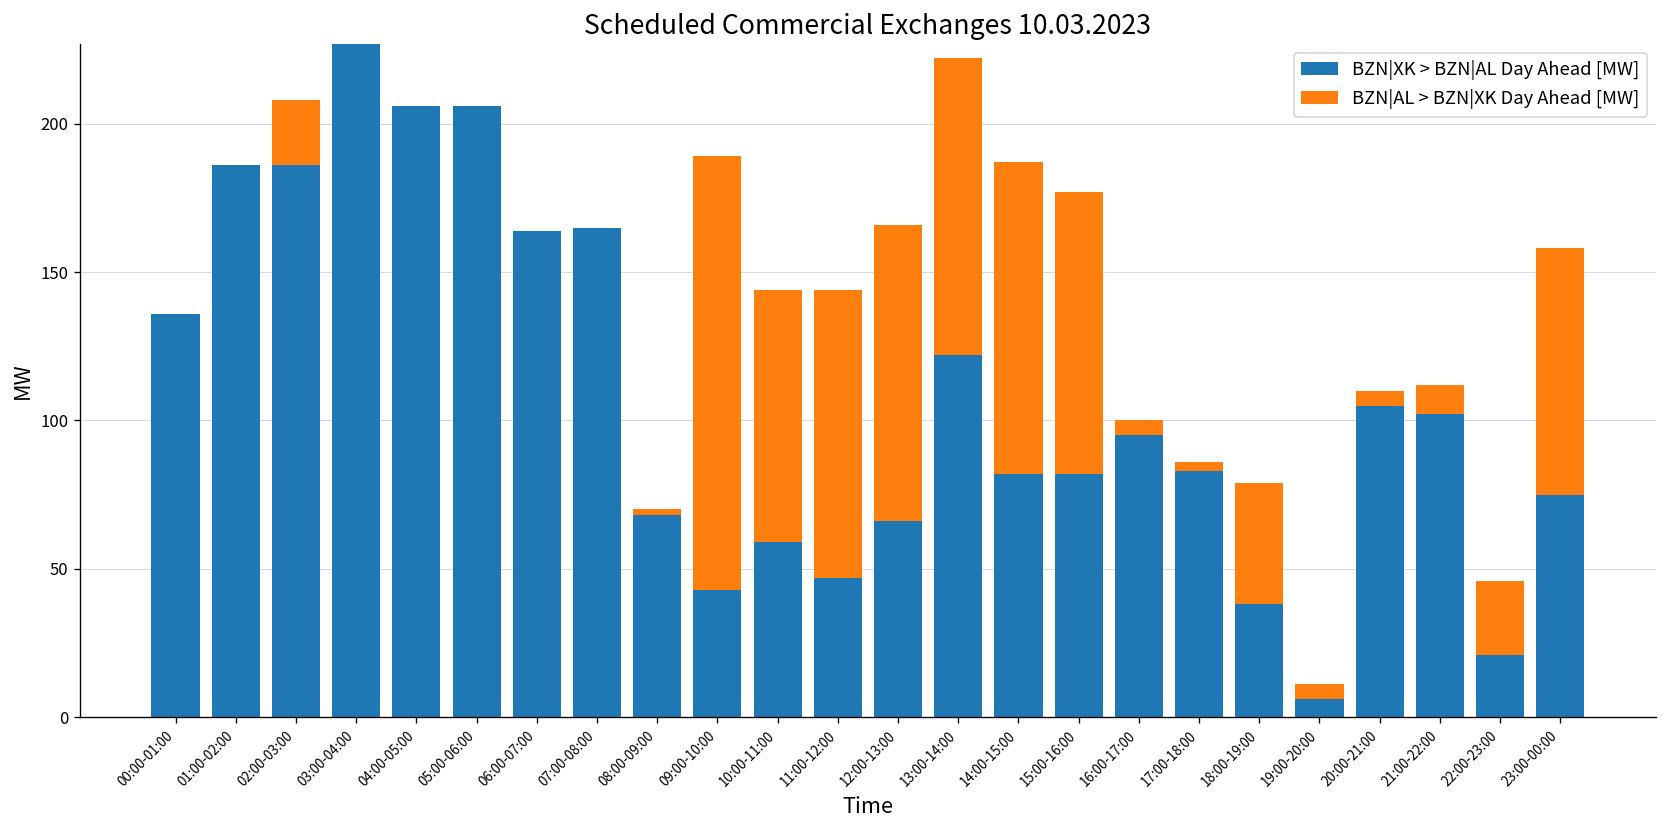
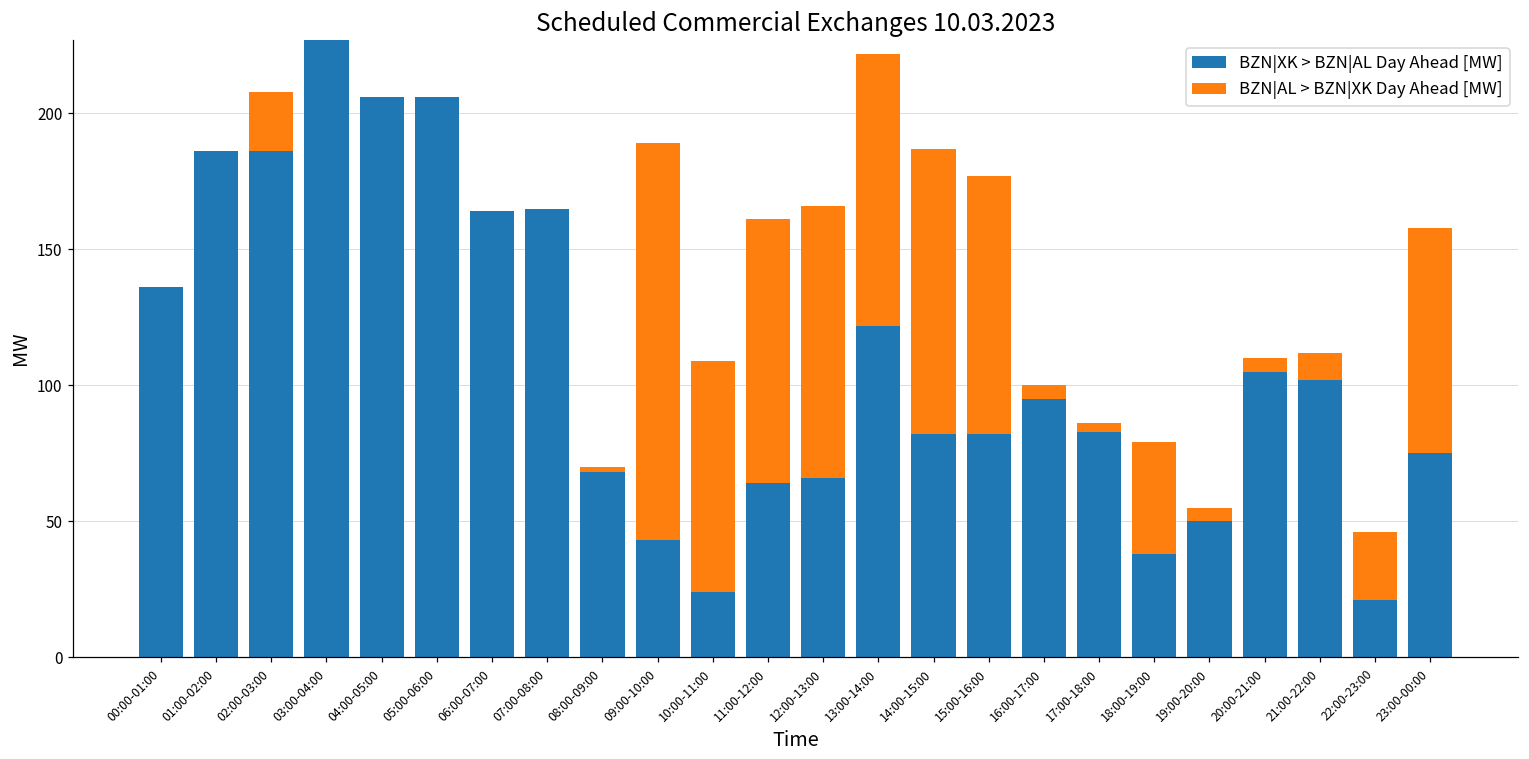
BZN|XK > BZN|AL Day Ahead [MW], 10:00-11:00: 59 -> 24
BZN|XK > BZN|AL Day Ahead [MW], 11:00-12:00: 47 -> 64
BZN|XK > BZN|AL Day Ahead [MW], 19:00-20:00: 6 -> 50
